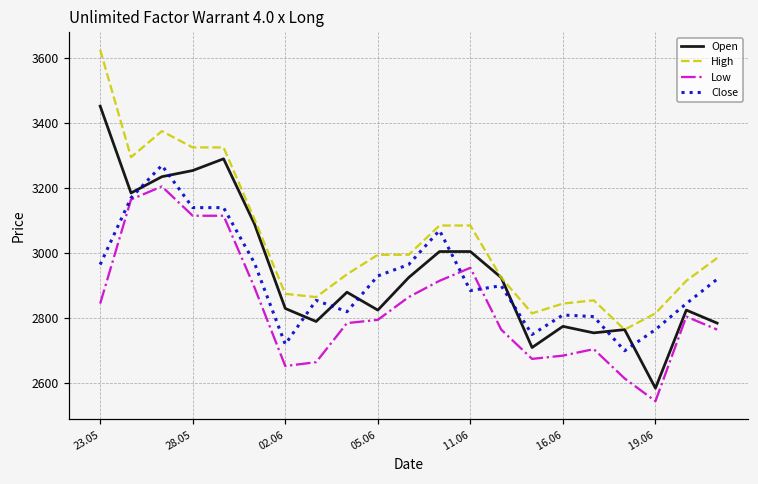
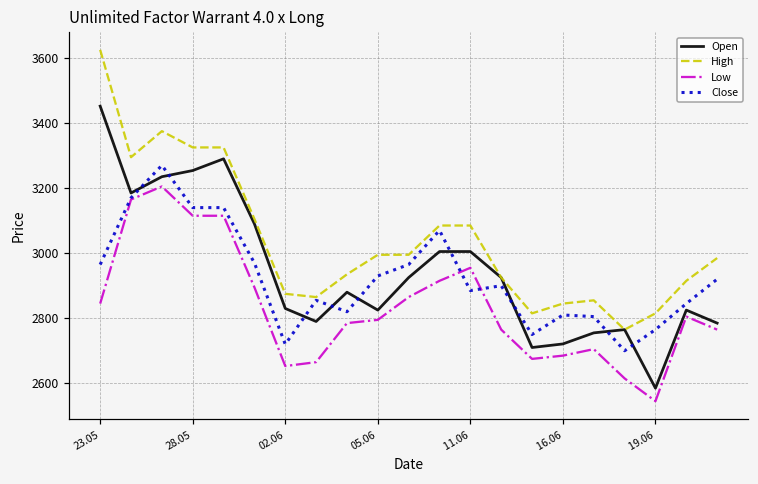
Open, 16.06: 2780 -> 2720
